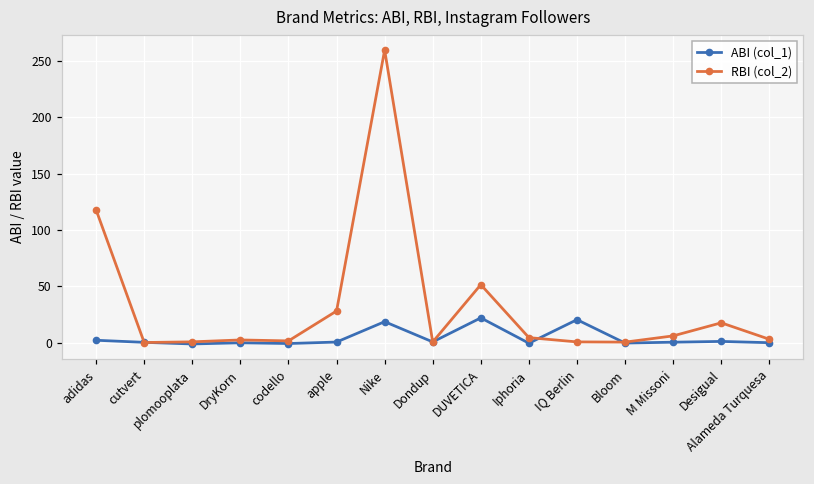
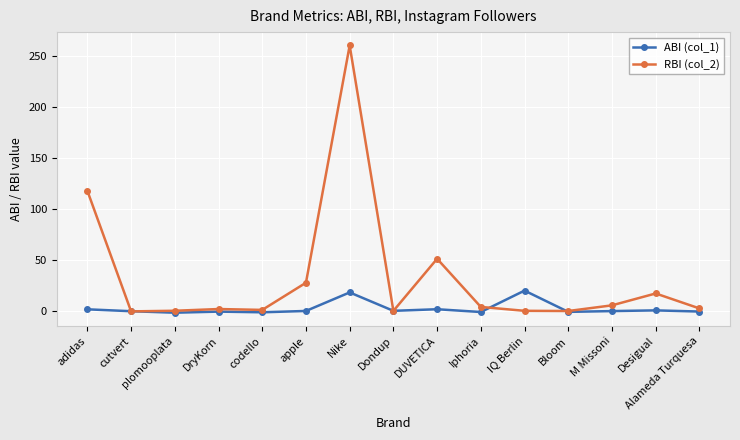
ABI (col_1), DUVETICA: 22 -> 2
